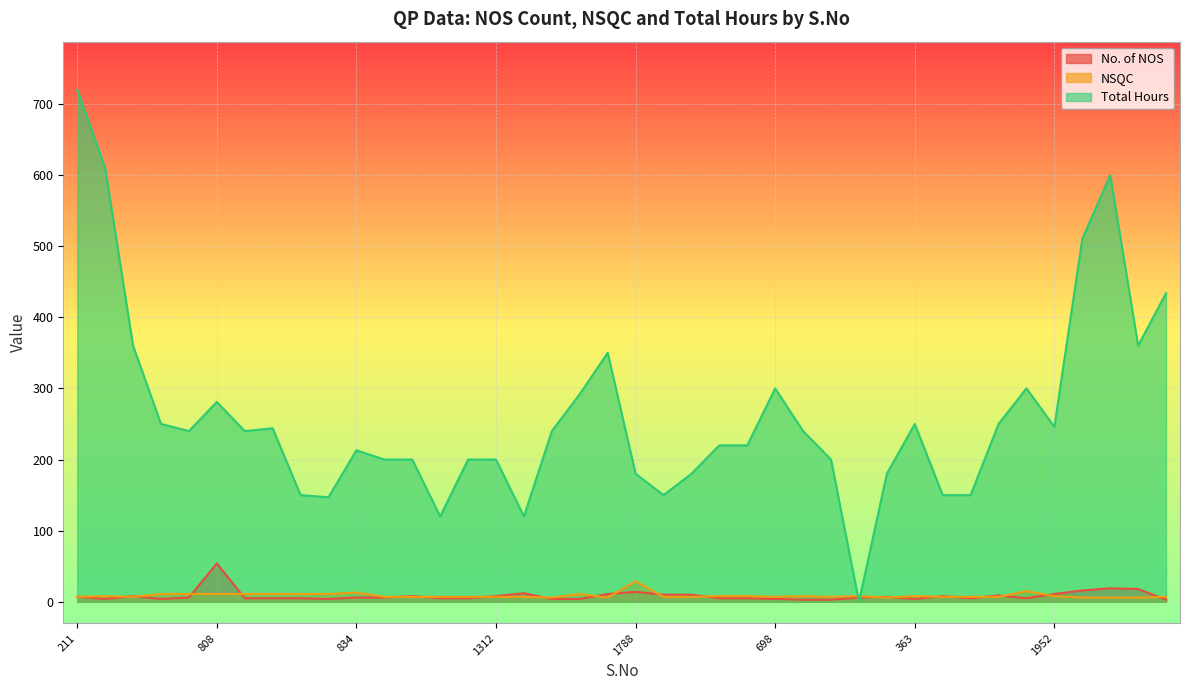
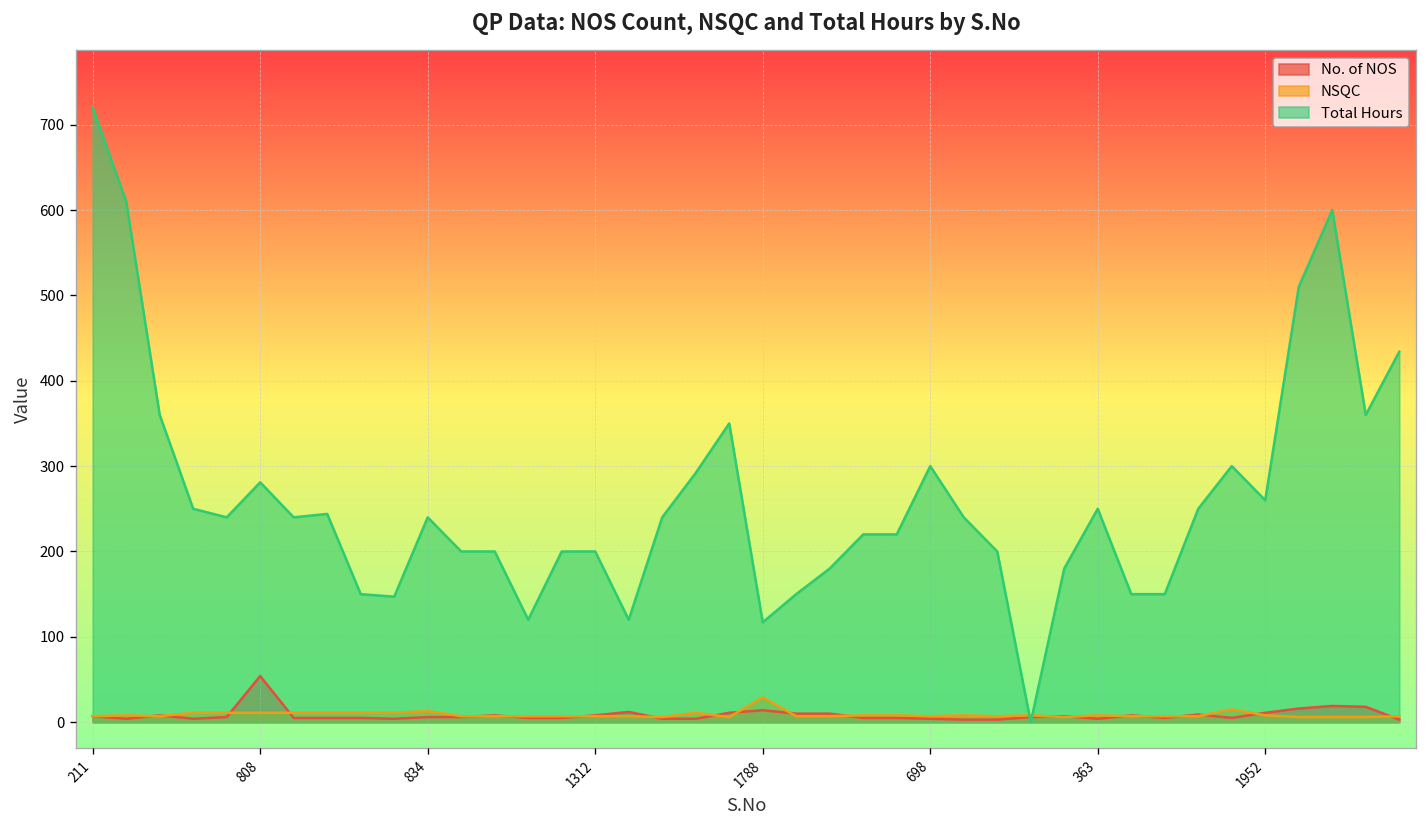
Total Hours, 834: 210 -> 240
Total Hours, 1788: 180 -> 120
Total Hours, 1952: 250 -> 260
